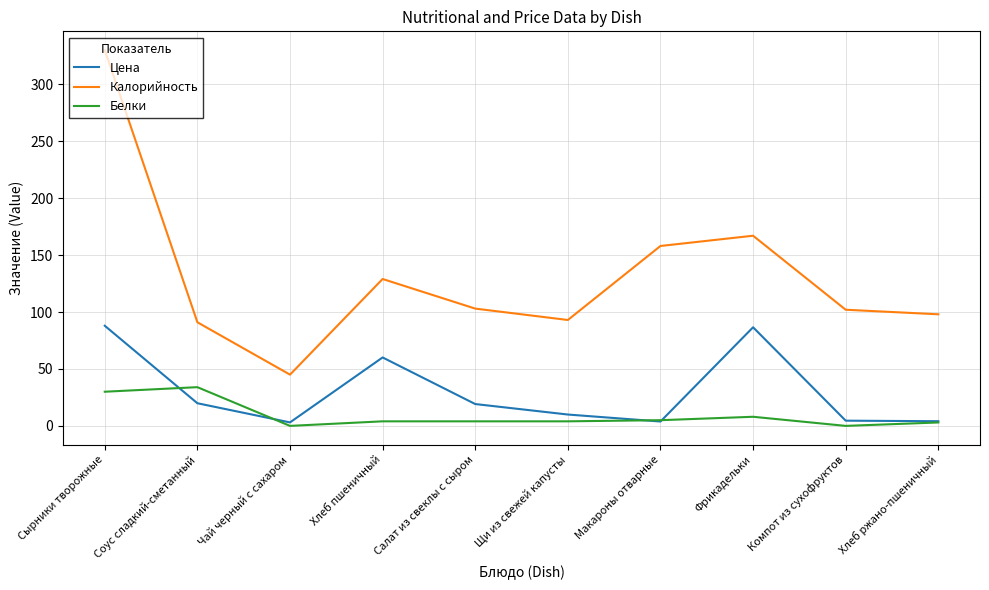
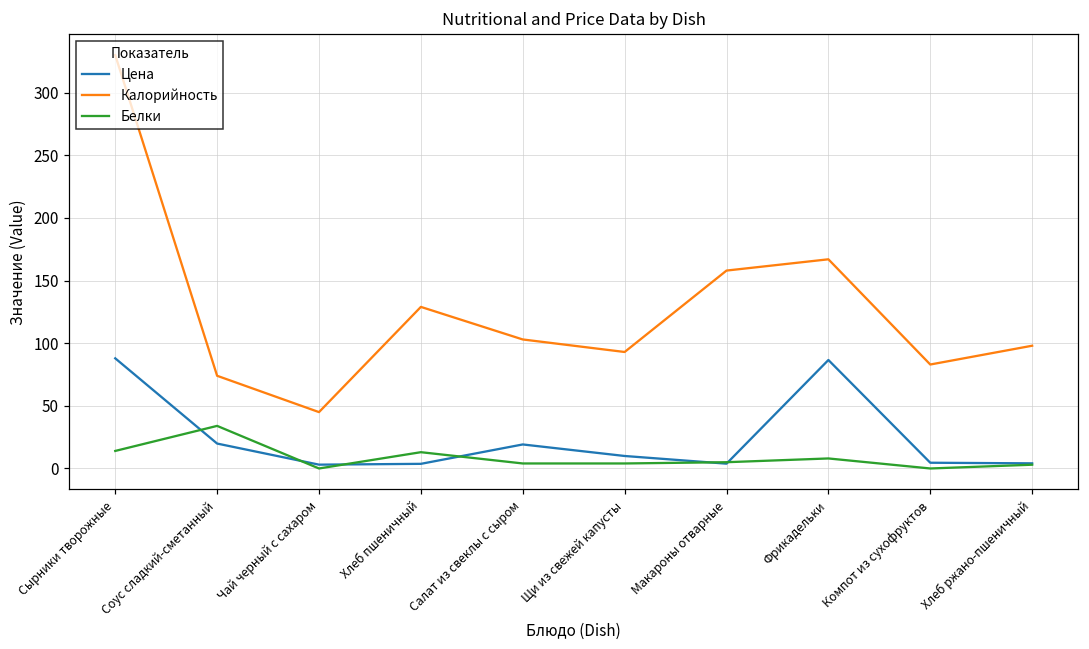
Белки, Сырники творожные: 30 -> 14
Калорийность, Соус сладкий-сметанный: 91 -> 74
Цена, Хлеб пшеничный: 60 -> 4
Белки, Хлеб пшеничный: 4 -> 13
Калорийность, Компот из сухофруктов: 102 -> 83
